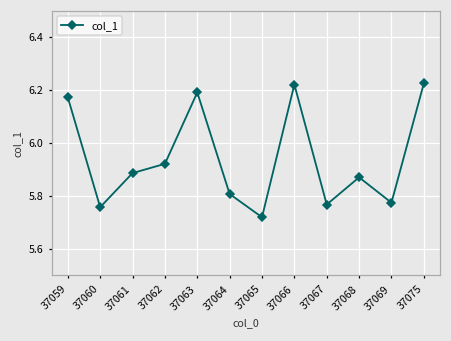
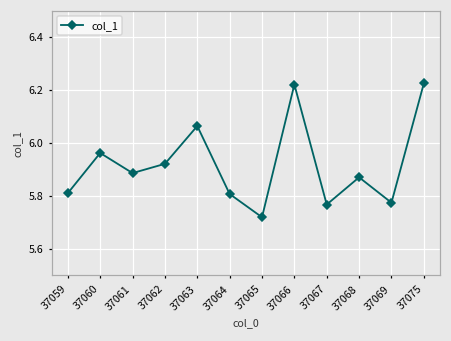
37059: 6.17 -> 5.81
37060: 5.76 -> 5.96
37063: 6.19 -> 6.07
